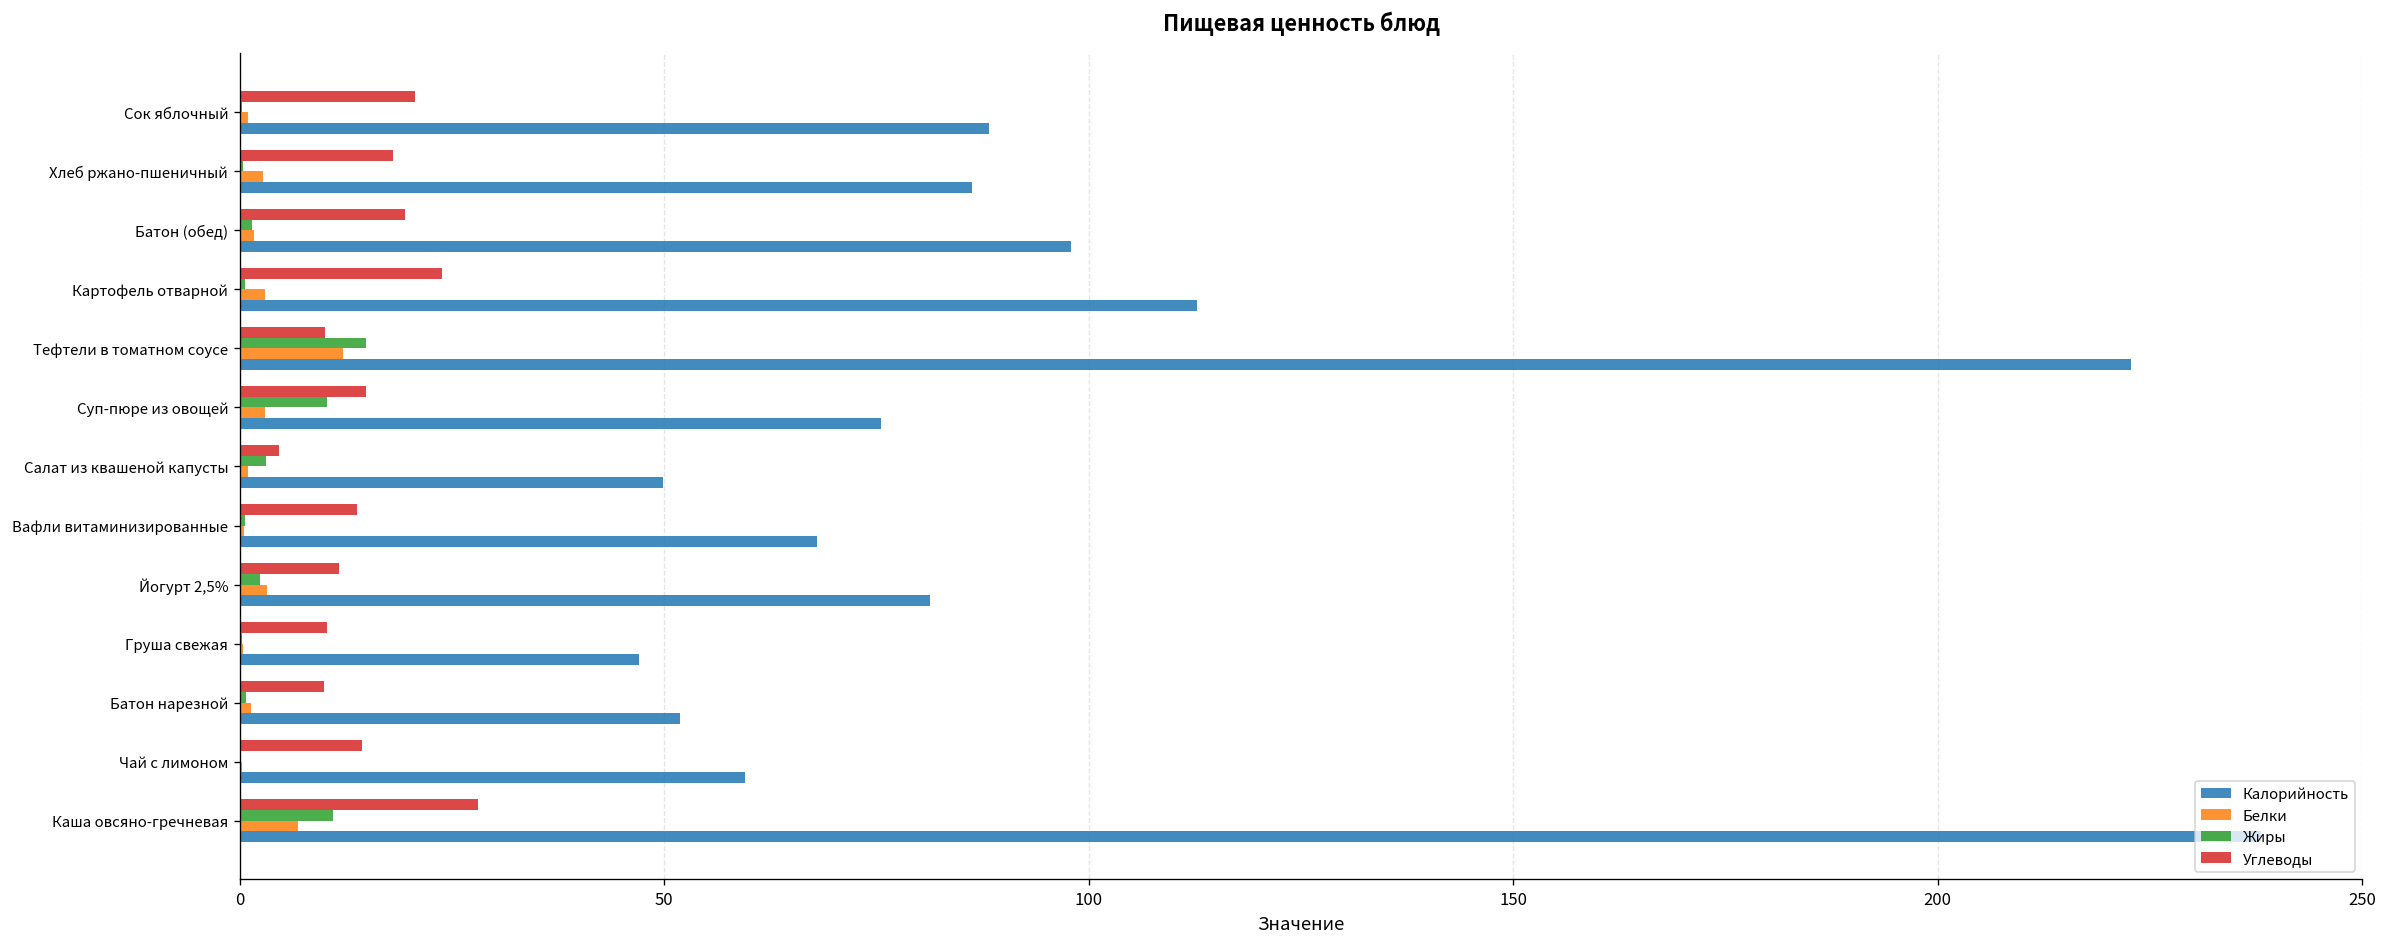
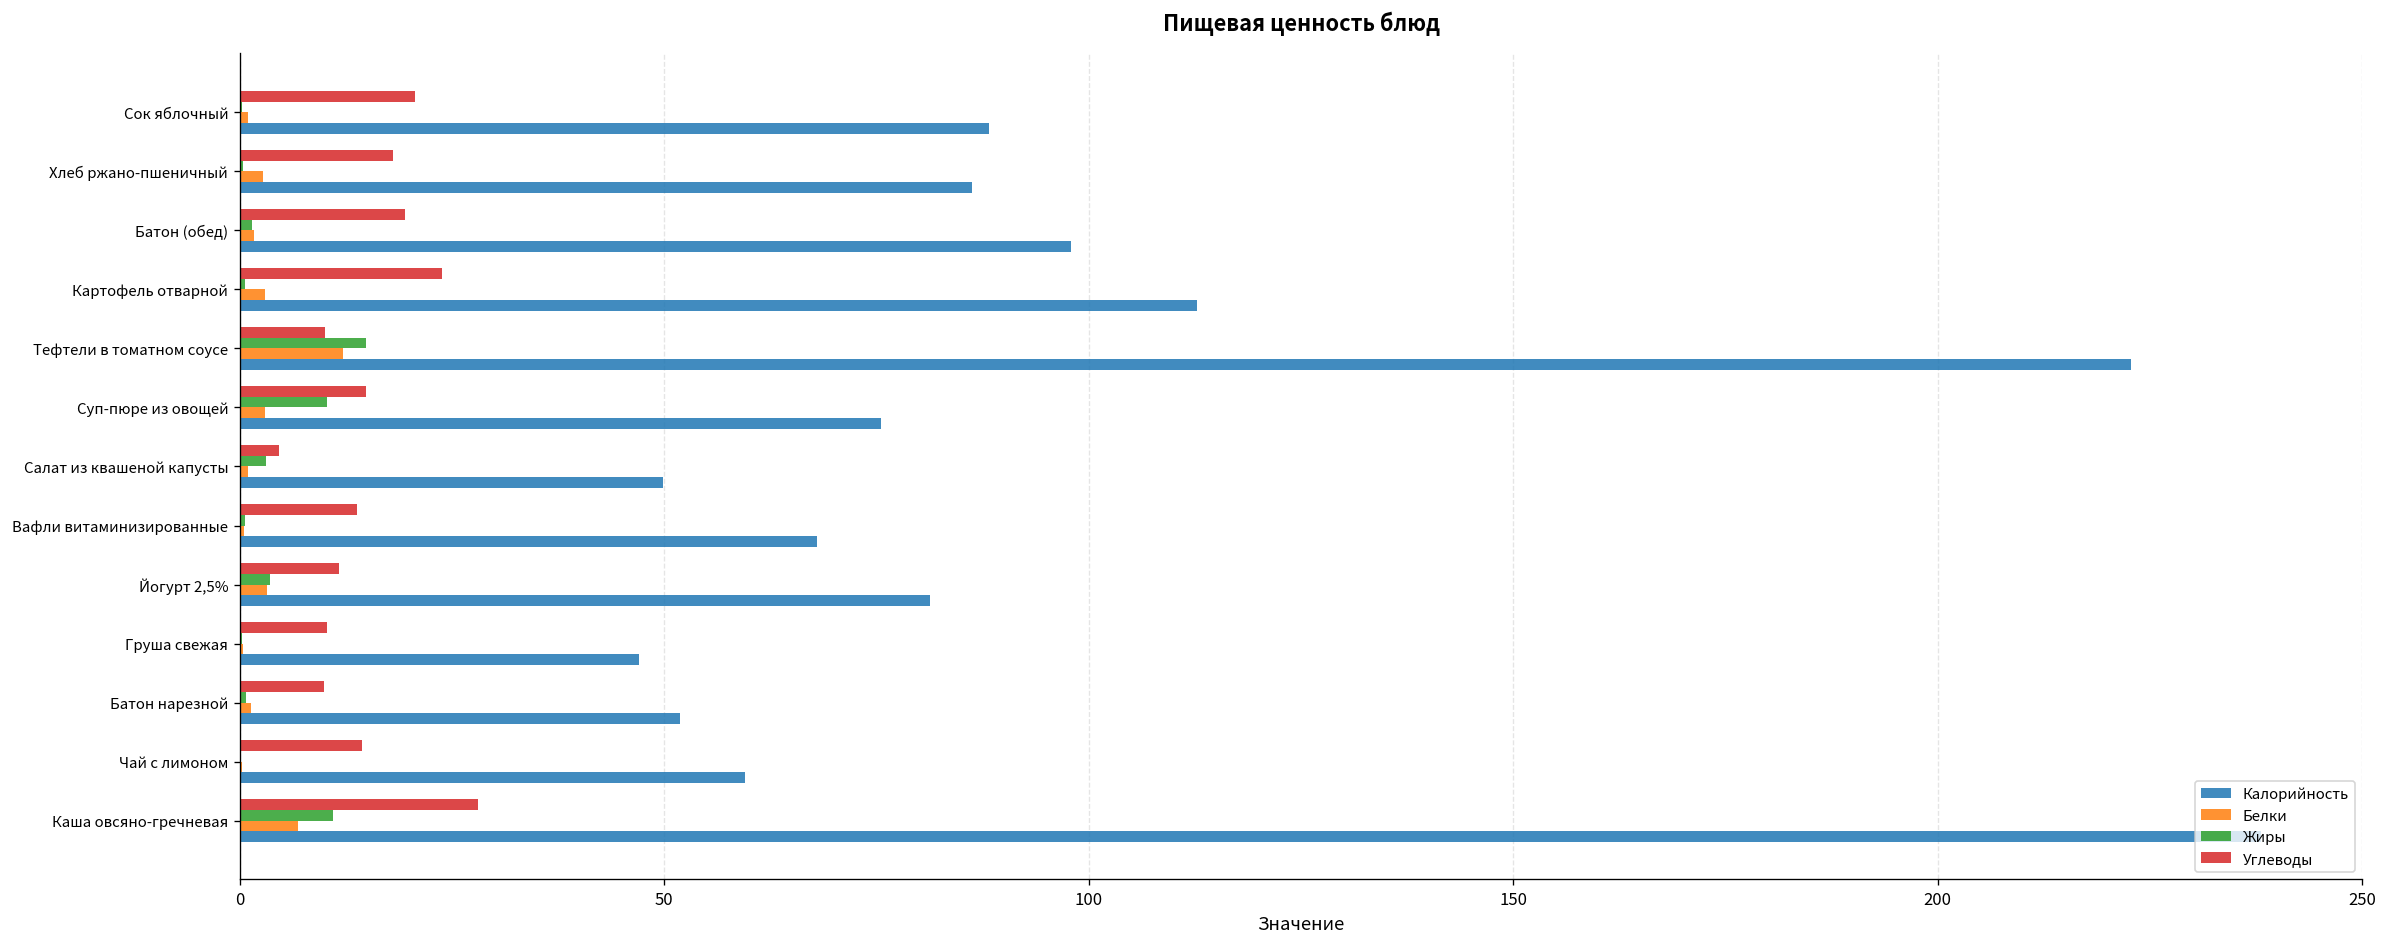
Жиры, Йогурт 2,5%: 2 -> 4
